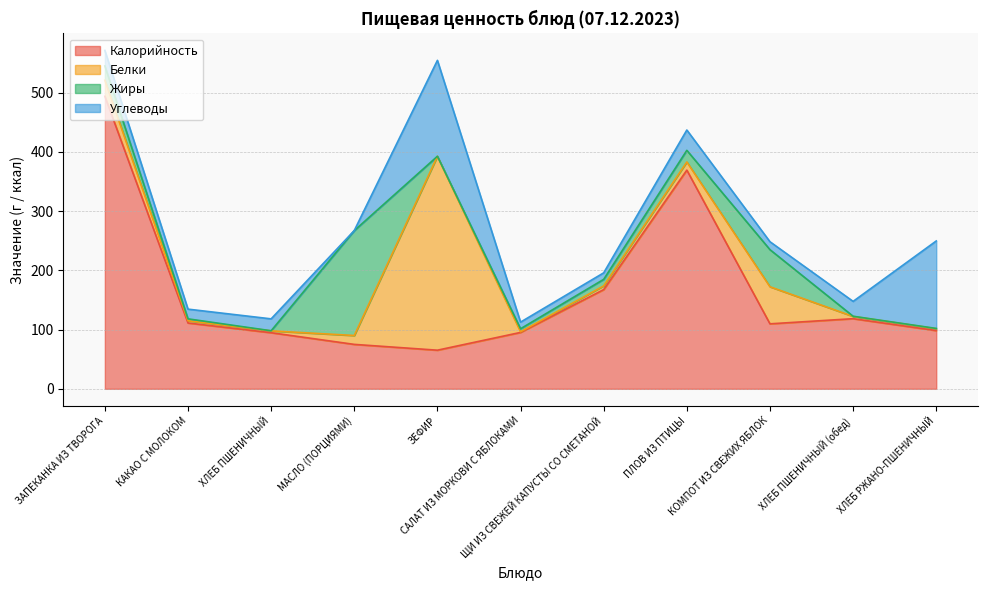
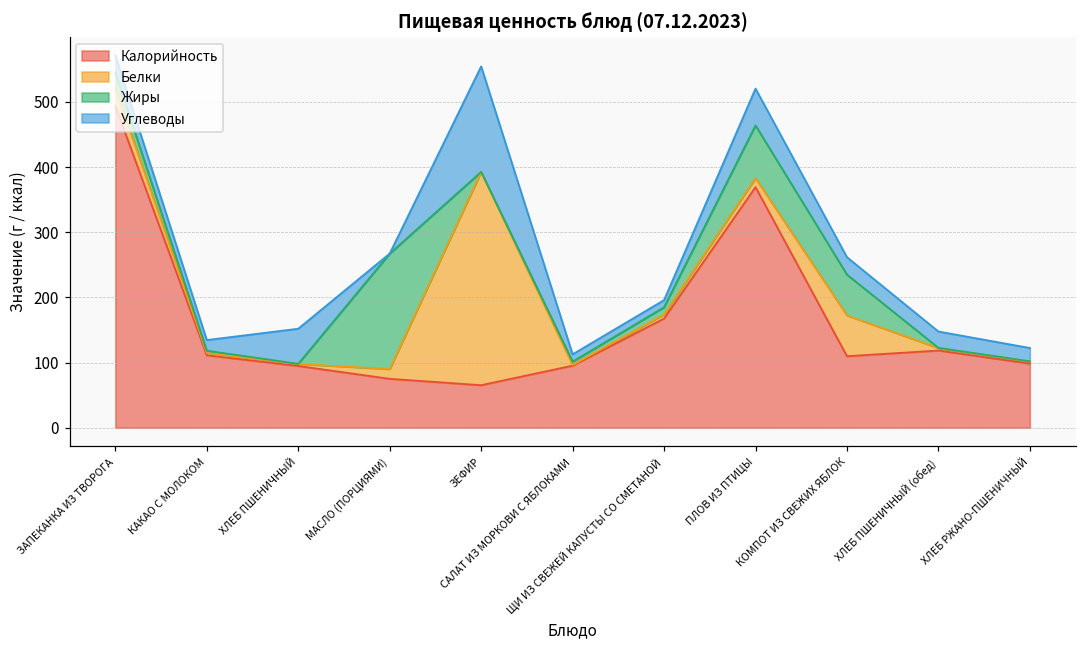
Углеводы, ХЛЕБ ПШЕНИЧНЫЙ: 20 -> 50
Жиры, ПЛОВ ИЗ ПТИЦЫ: 20 -> 80
Углеводы, ПЛОВ ИЗ ПТИЦЫ: 30 -> 60
Углеводы, КОМПОТ ИЗ СВЕЖИХ ЯБЛОК: 10 -> 30
Углеводы, ХЛЕБ РЖАНО-ПШЕНИЧНЫЙ: 150 -> 20
